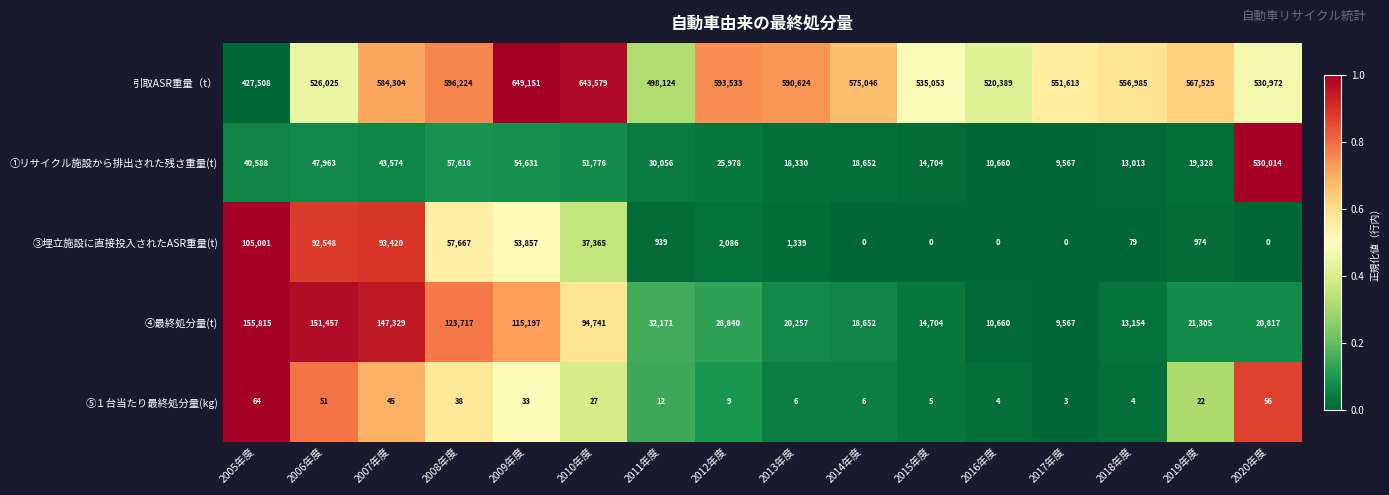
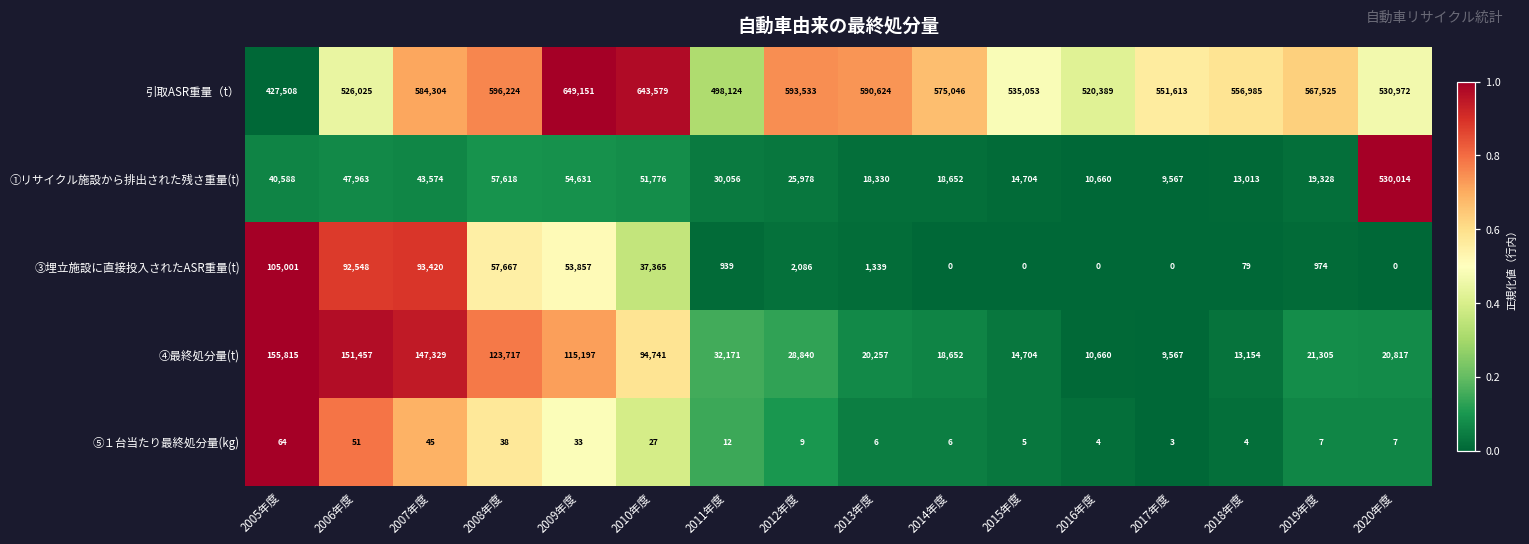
⑤１台当たり最終処分量(kg), 2019年度: 22 -> 7
⑤１台当たり最終処分量(kg), 2020年度: 56 -> 7
